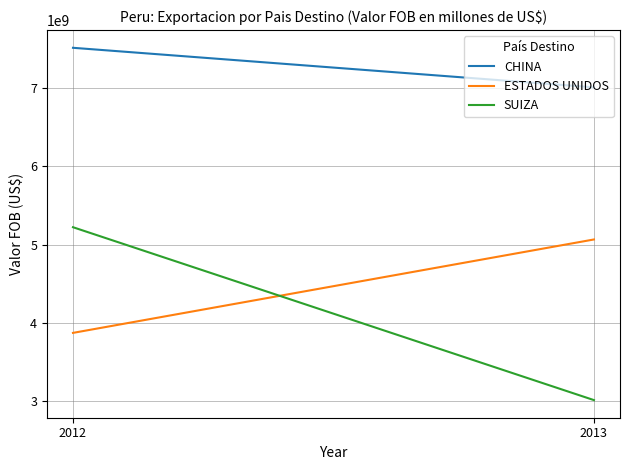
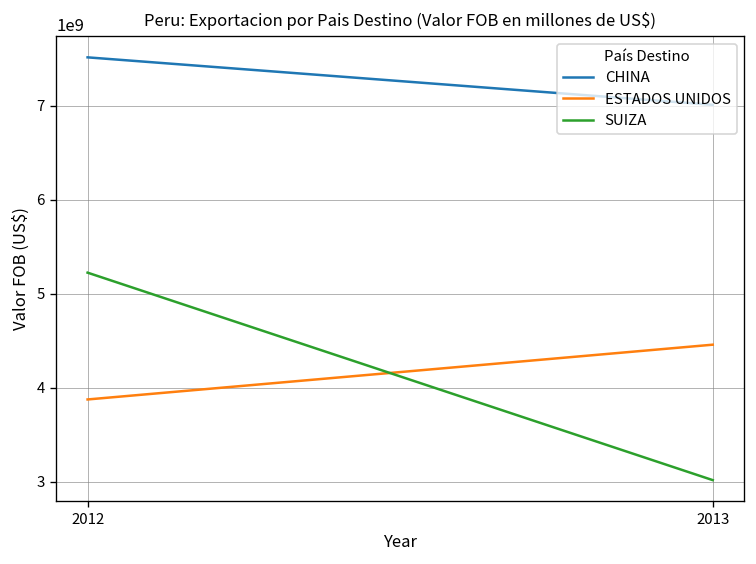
ESTADOS UNIDOS, 2013: 5100000000 -> 4500000000
